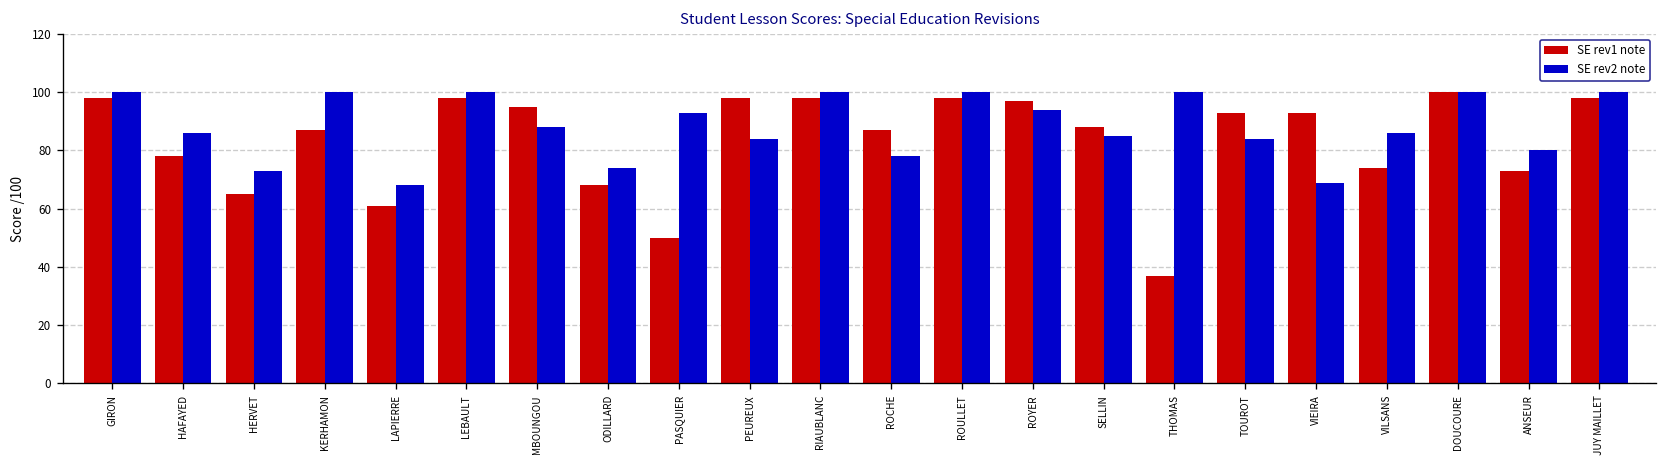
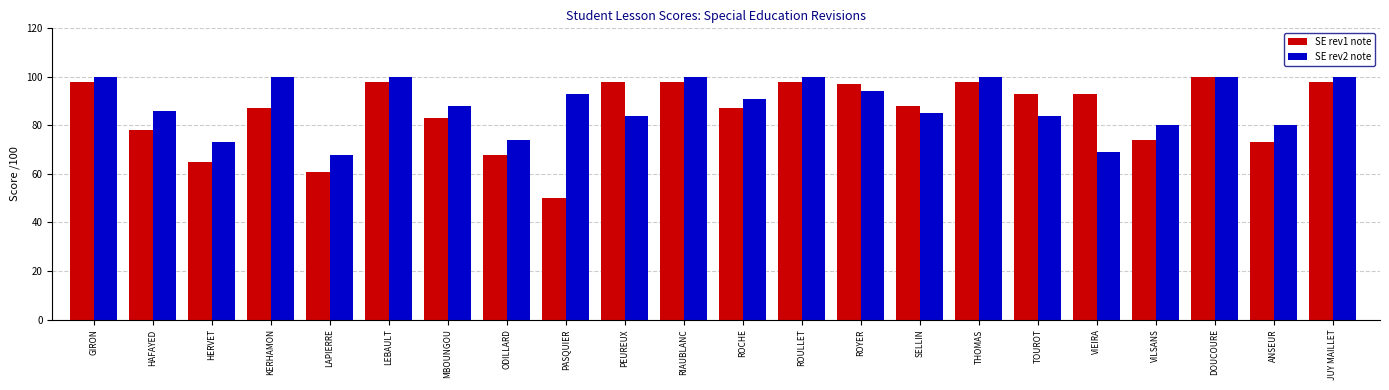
SE rev1 note, MBOUNGOU: 95 -> 83
SE rev2 note, ROCHE: 78 -> 91
SE rev1 note, THOMAS: 37 -> 98
SE rev2 note, VILSANS: 86 -> 80
